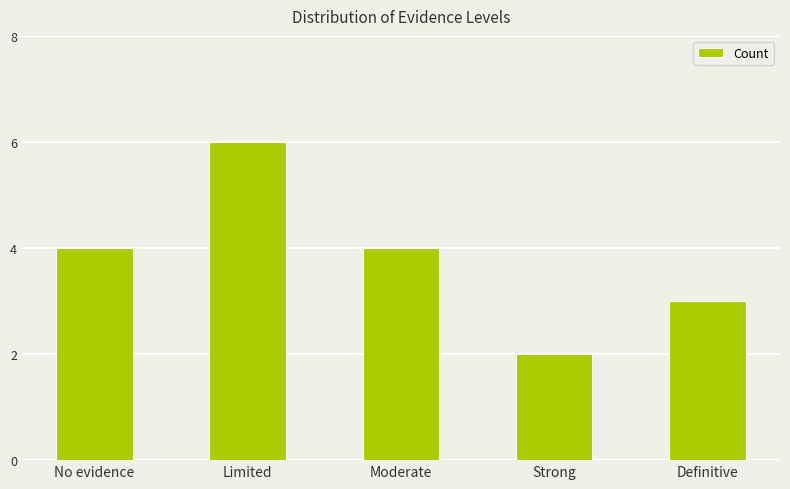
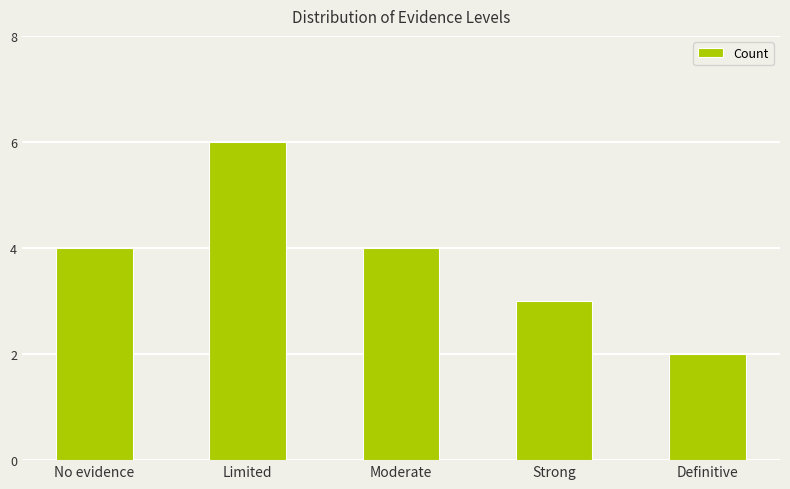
Strong: 2 -> 3
Definitive: 3 -> 2
